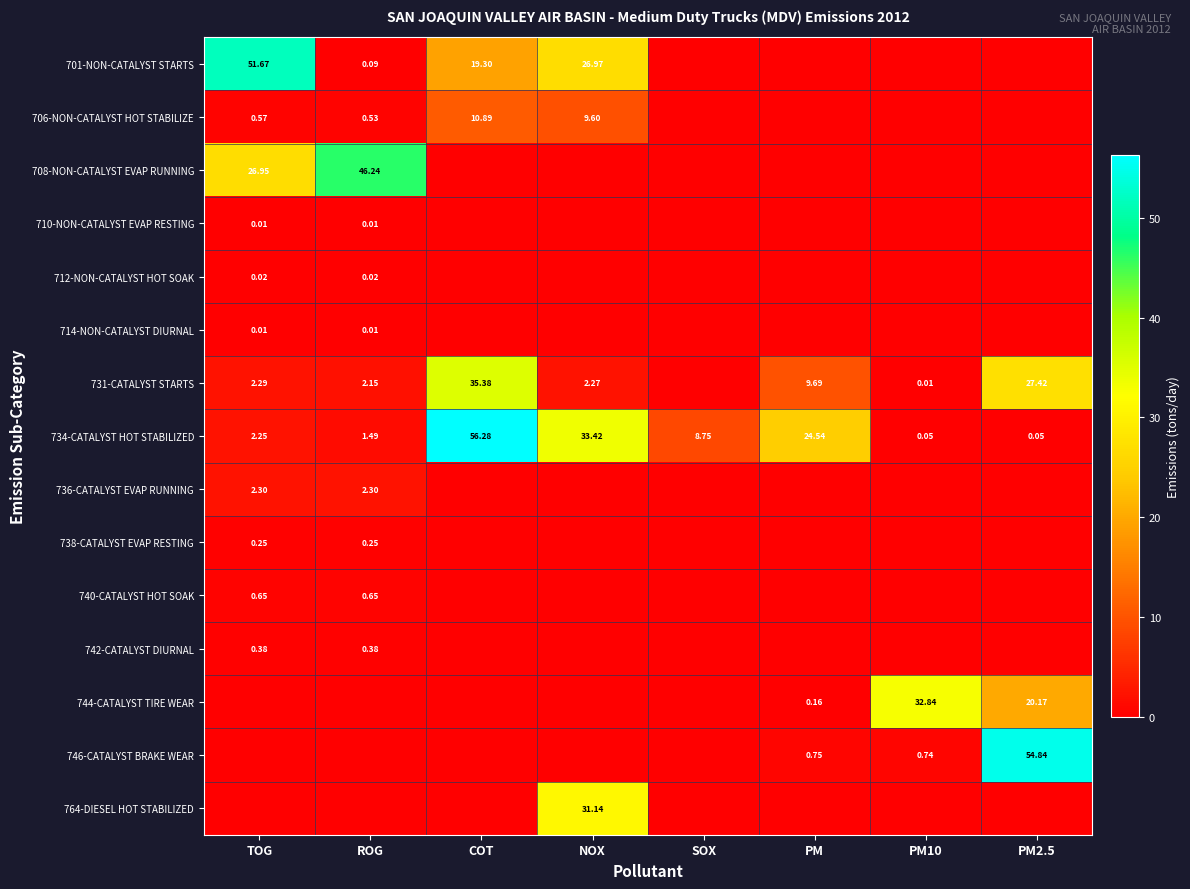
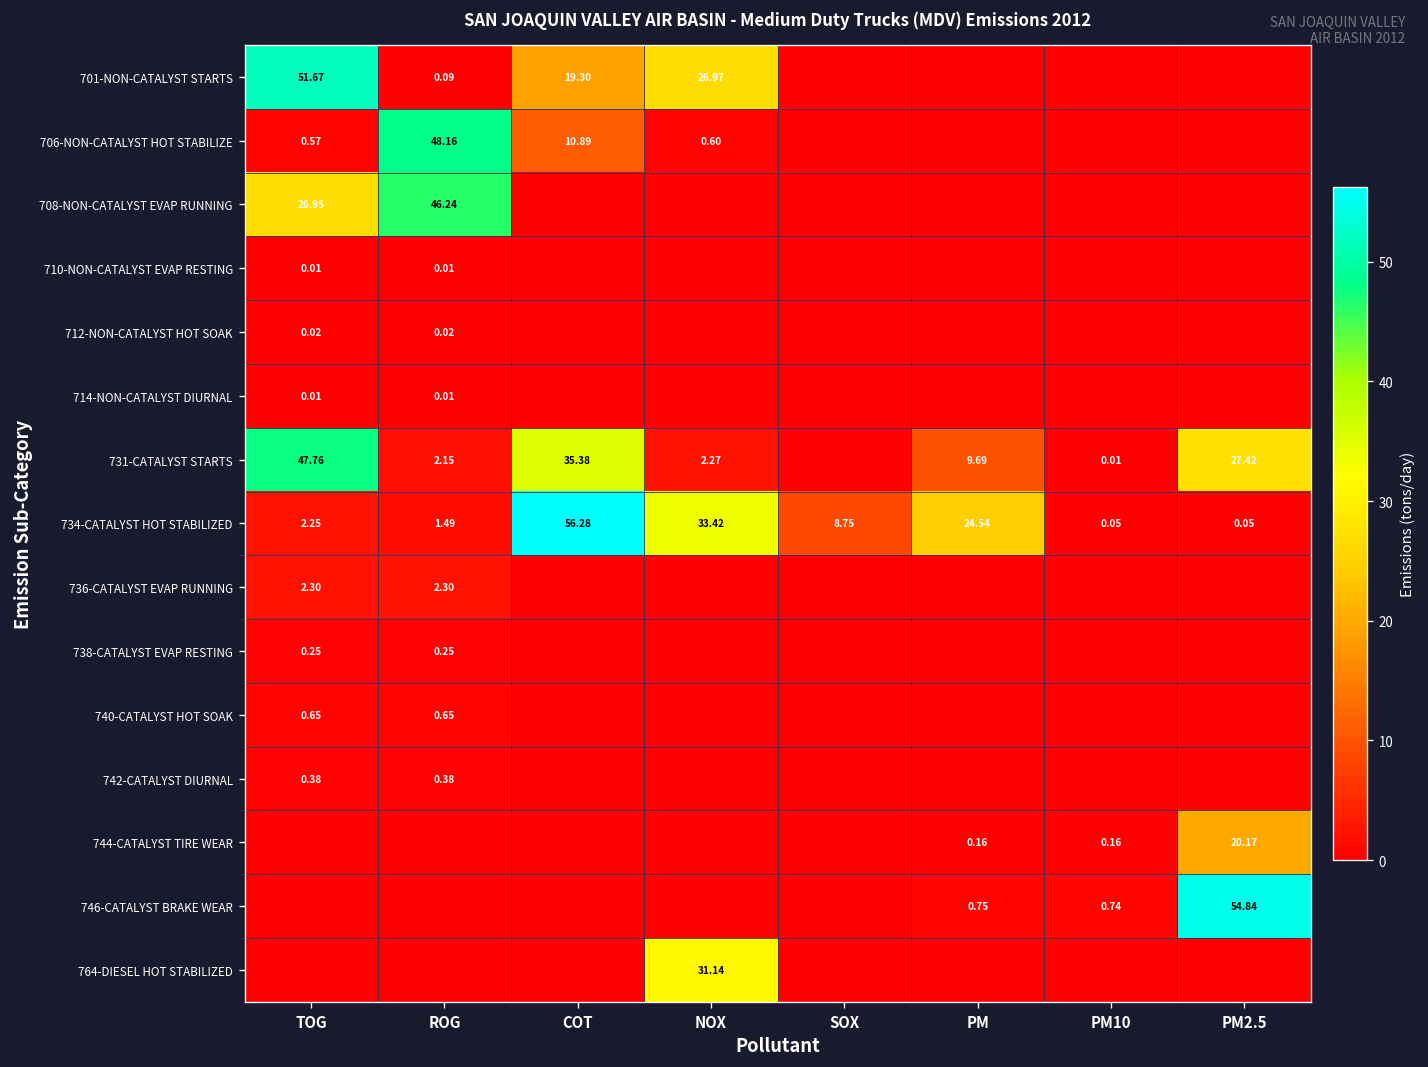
706-NON-CATALYST HOT STABILIZE, ROG: 0.53 -> 48.16
706-NON-CATALYST HOT STABILIZE, NOX: 9.60 -> 0.60
731-CATALYST STARTS, TOG: 2.29 -> 47.76
744-CATALYST TIRE WEAR, PM10: 32.84 -> 0.16
